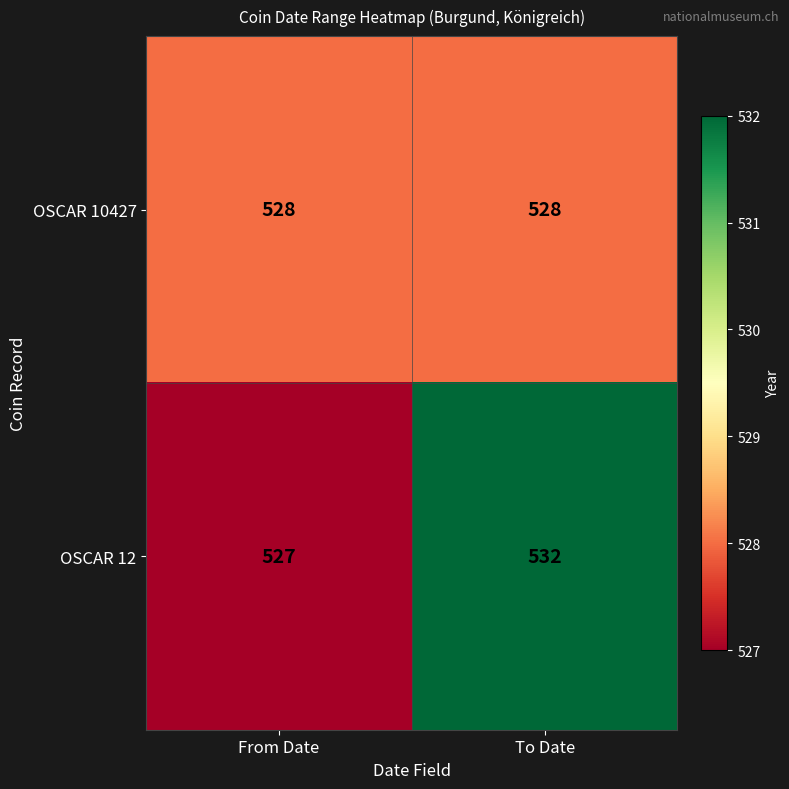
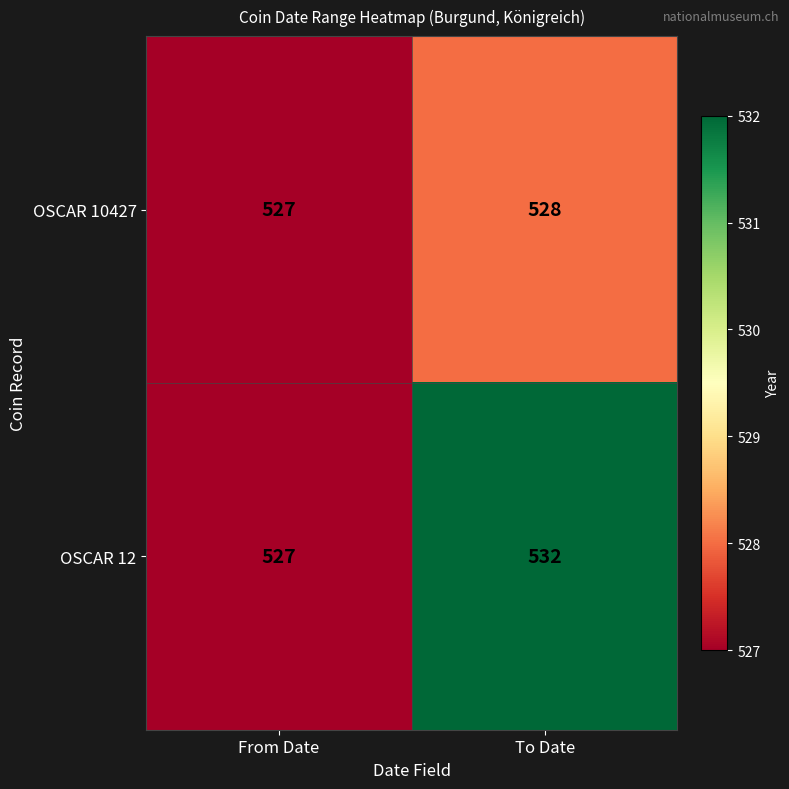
OSCAR 10427, From Date: 528 -> 527
